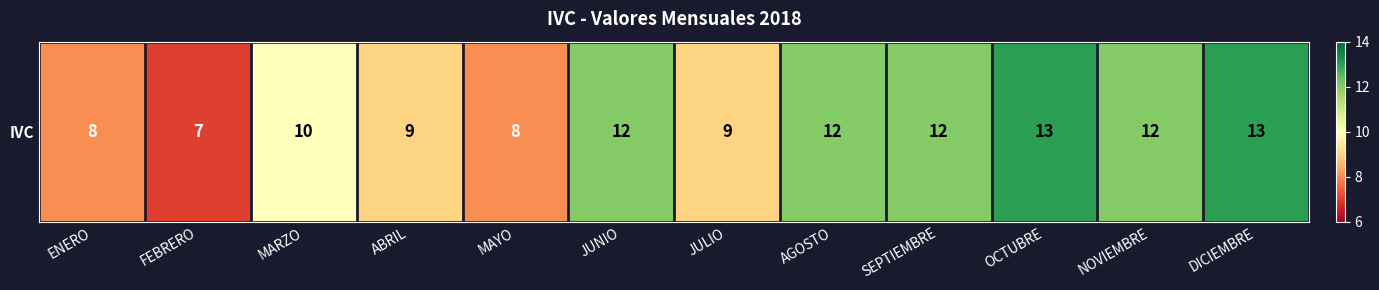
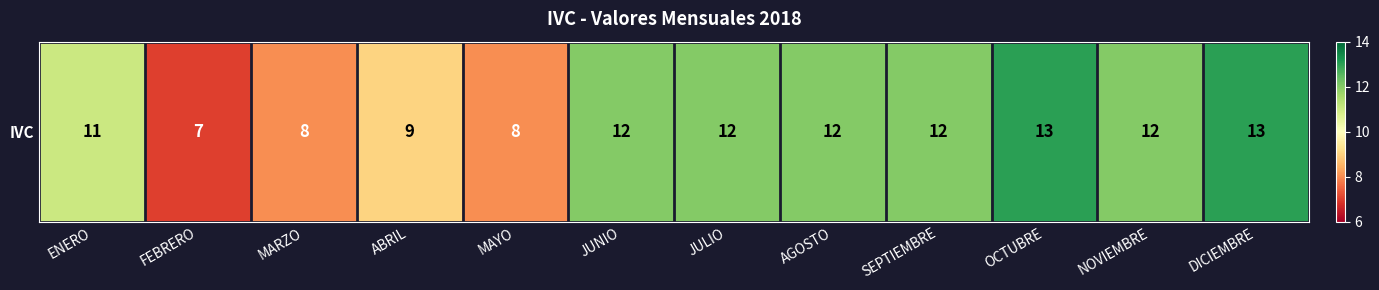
IVC, ENERO: 8 -> 11
IVC, MARZO: 10 -> 8
IVC, JULIO: 9 -> 12
